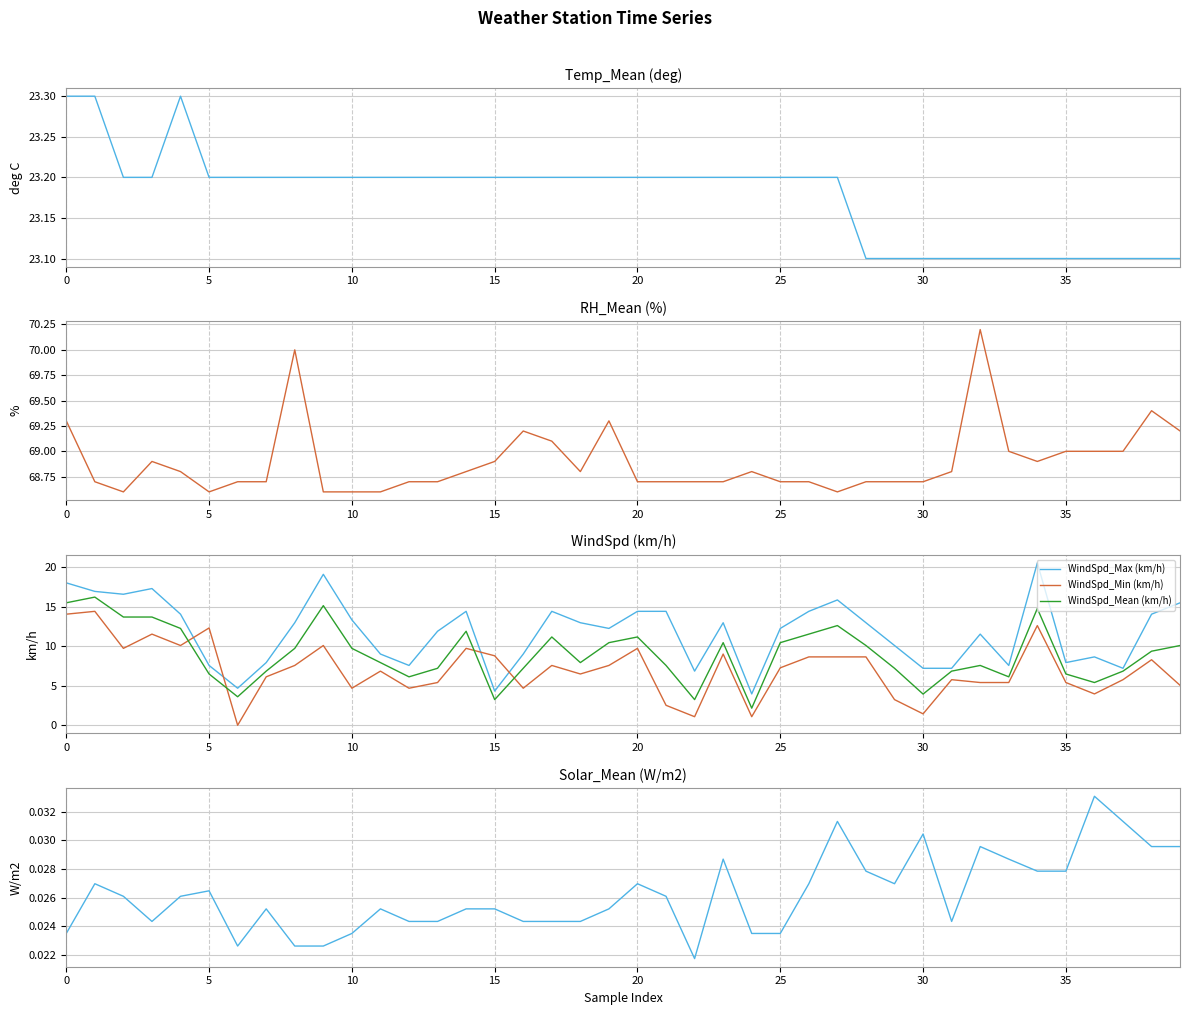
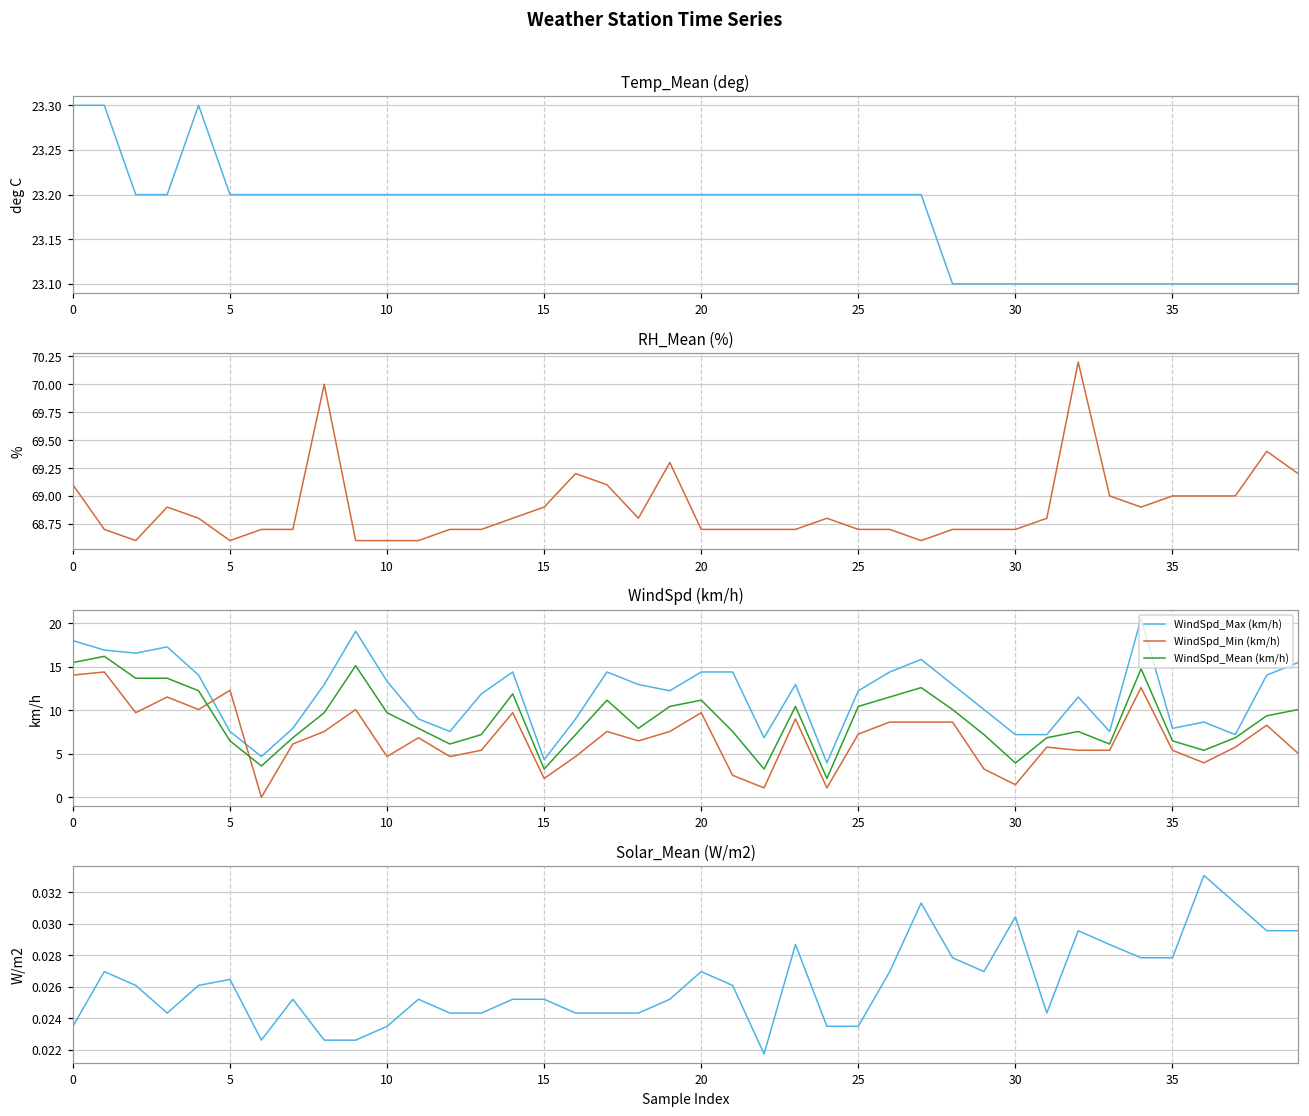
RH_Mean (%), 0: 69.3 -> 69.1
WindSpd (km/h), WindSpd_Min (km/h), 15: 9 -> 2
